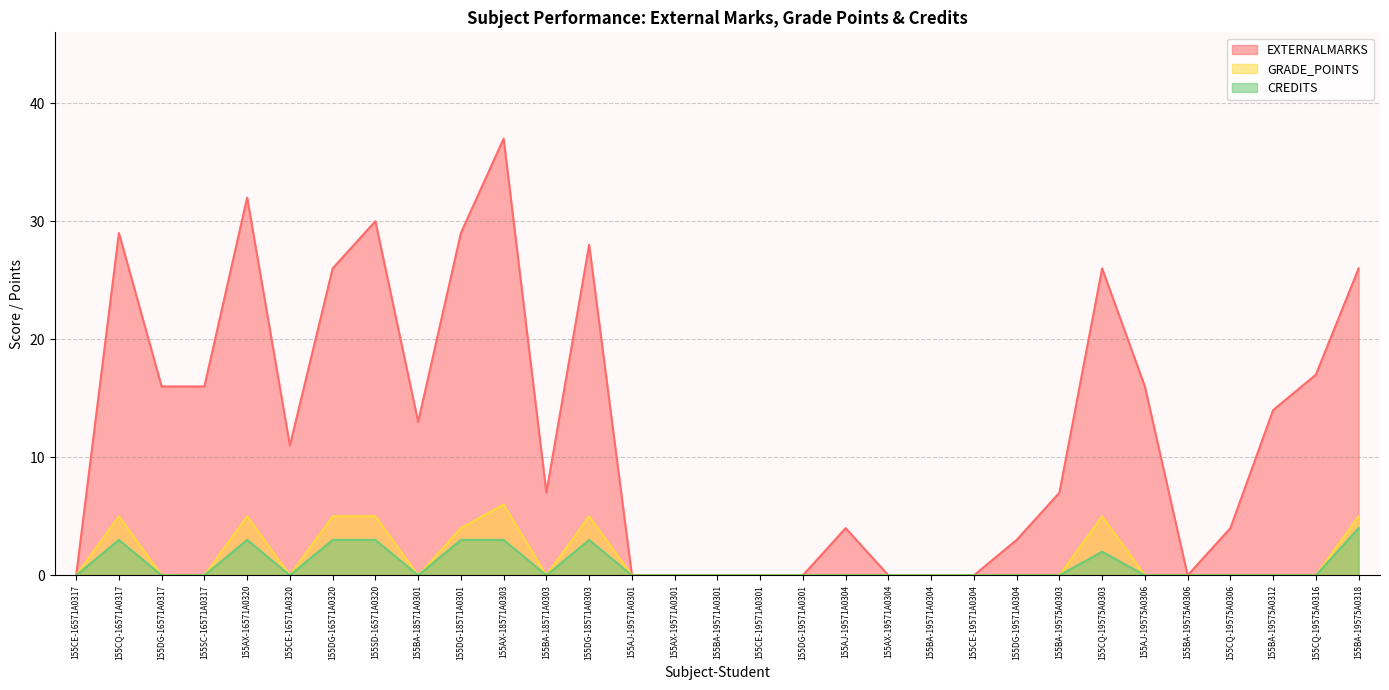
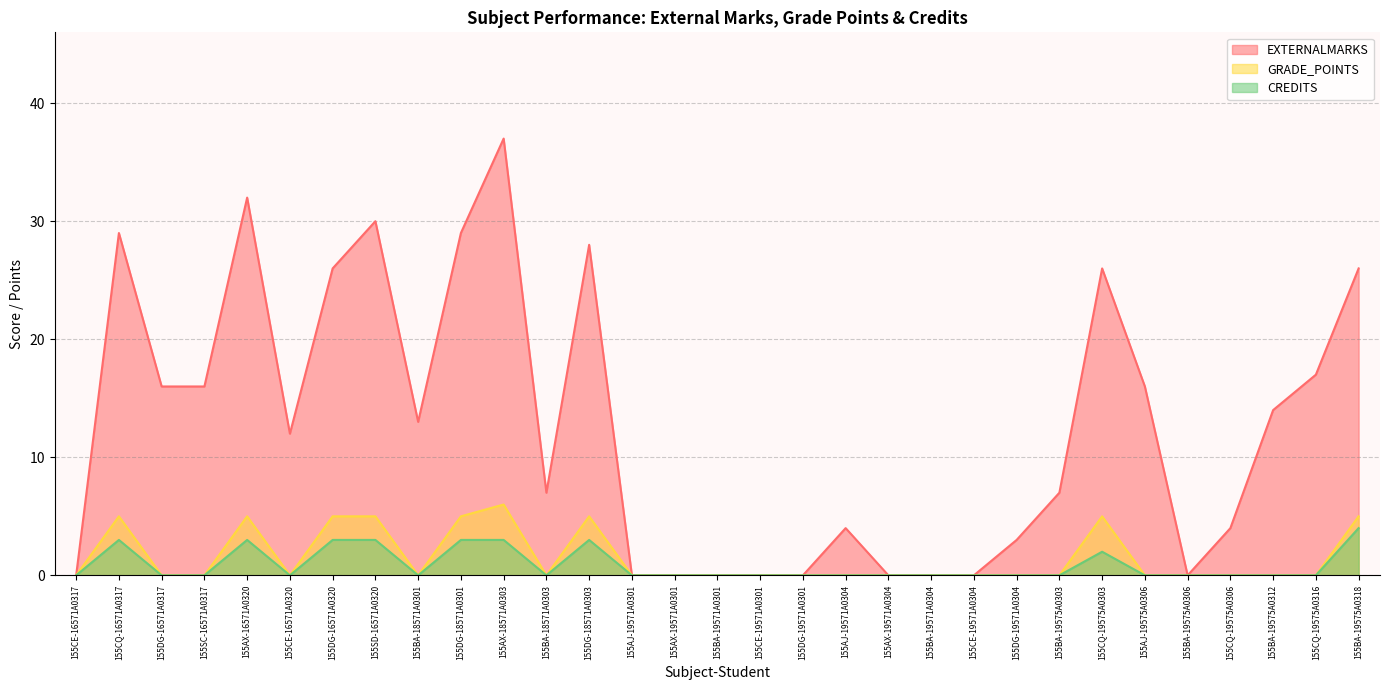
EXTERNALMARKS, 155CE-16571A0320: 11 -> 12
GRADE_POINTS, 155DG-18571A0301: 4 -> 5
